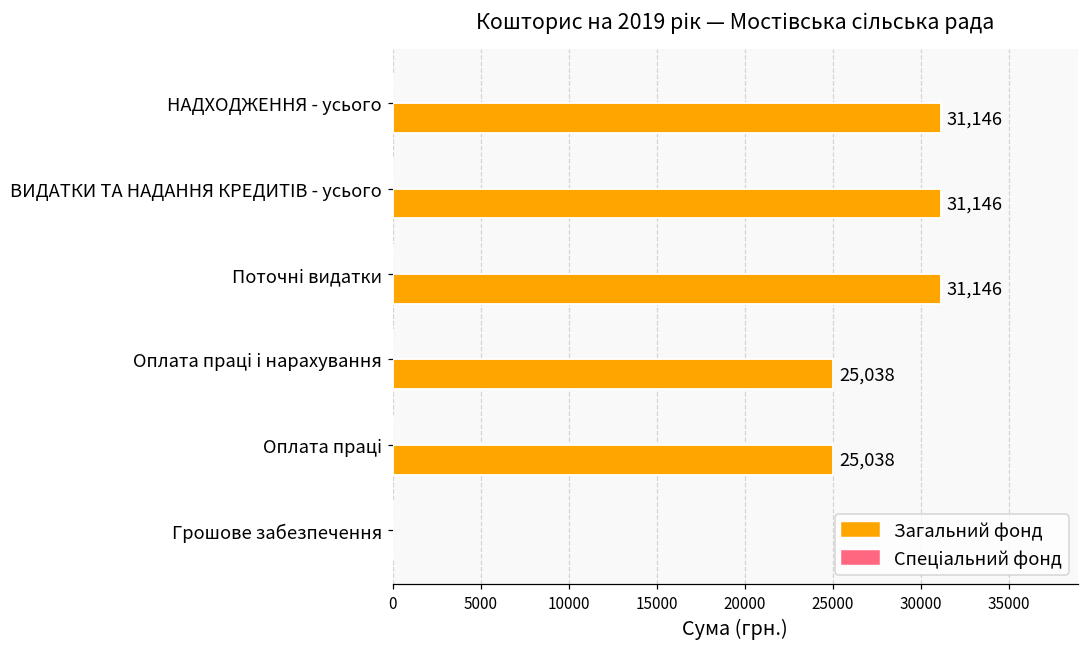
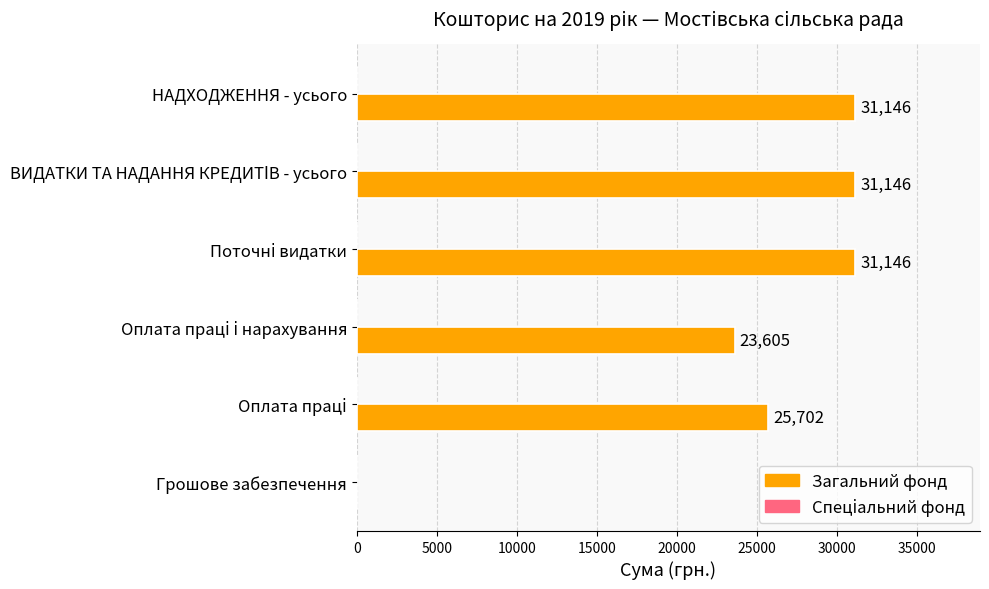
Загальний фонд, Оплата праці і нарахування: 25,038 -> 23,605
Загальний фонд, Оплата праці: 25,038 -> 25,702
